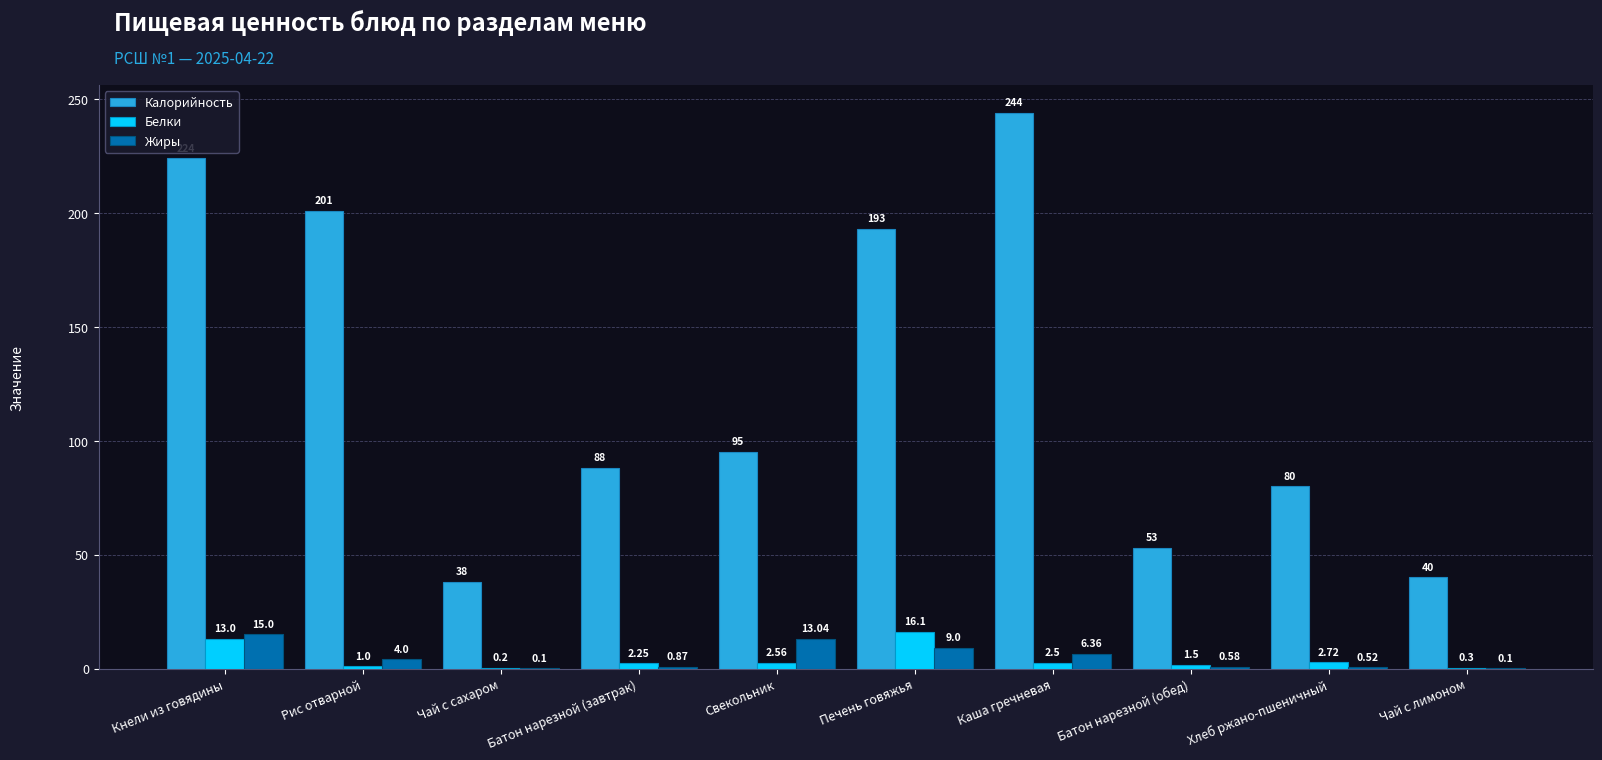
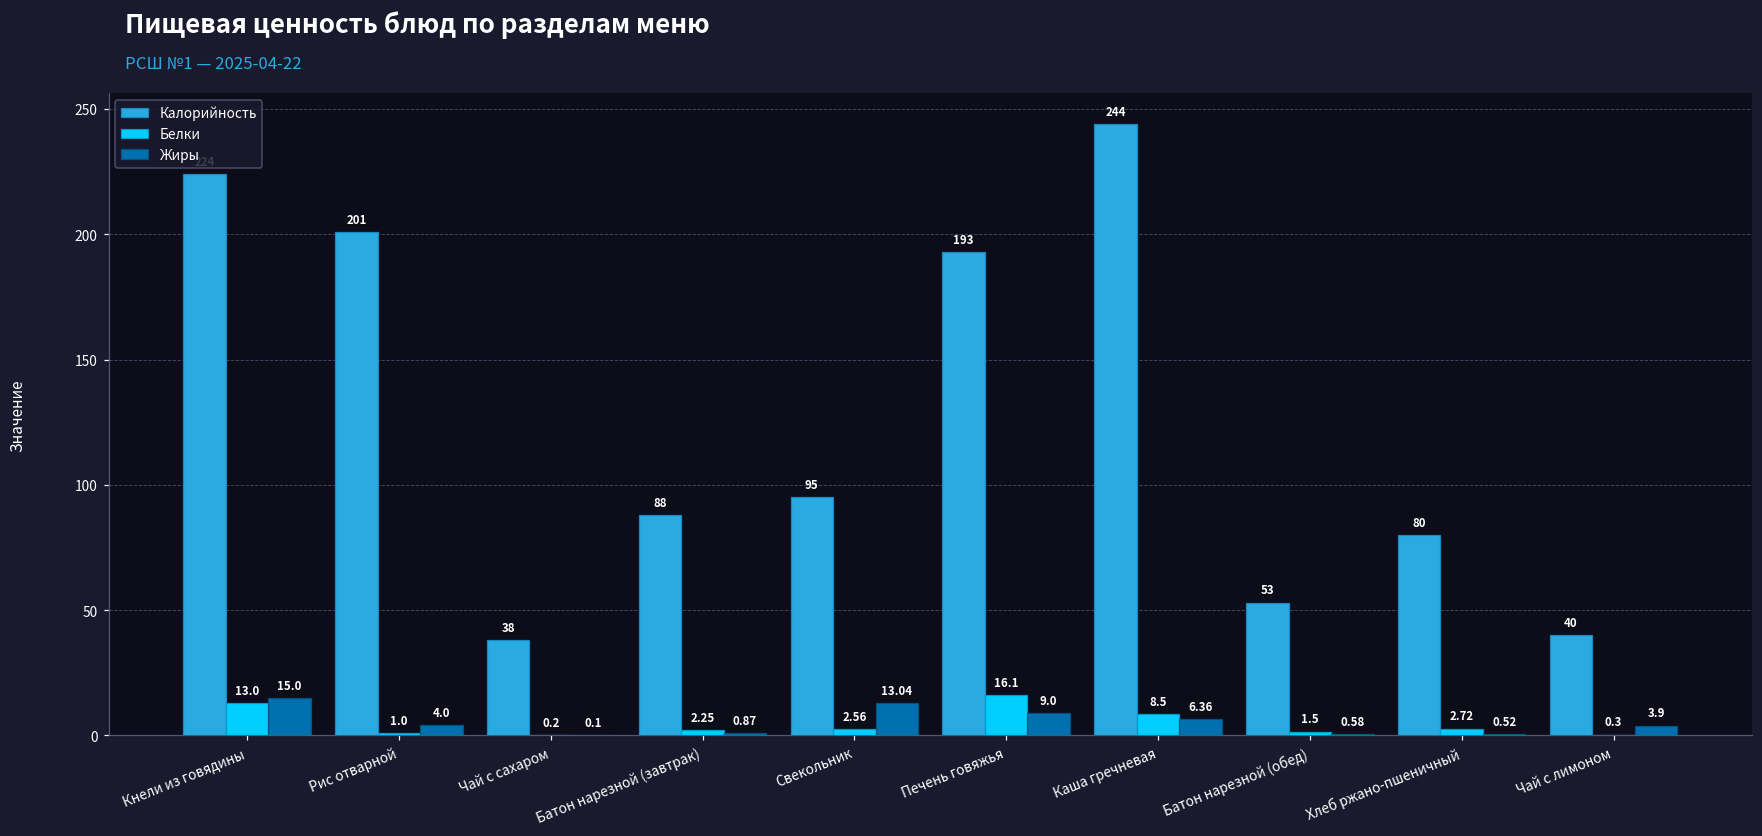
Белки, Каша гречневая: 2.5 -> 8.5
Жиры, Чай с лимоном: 0.1 -> 3.9
